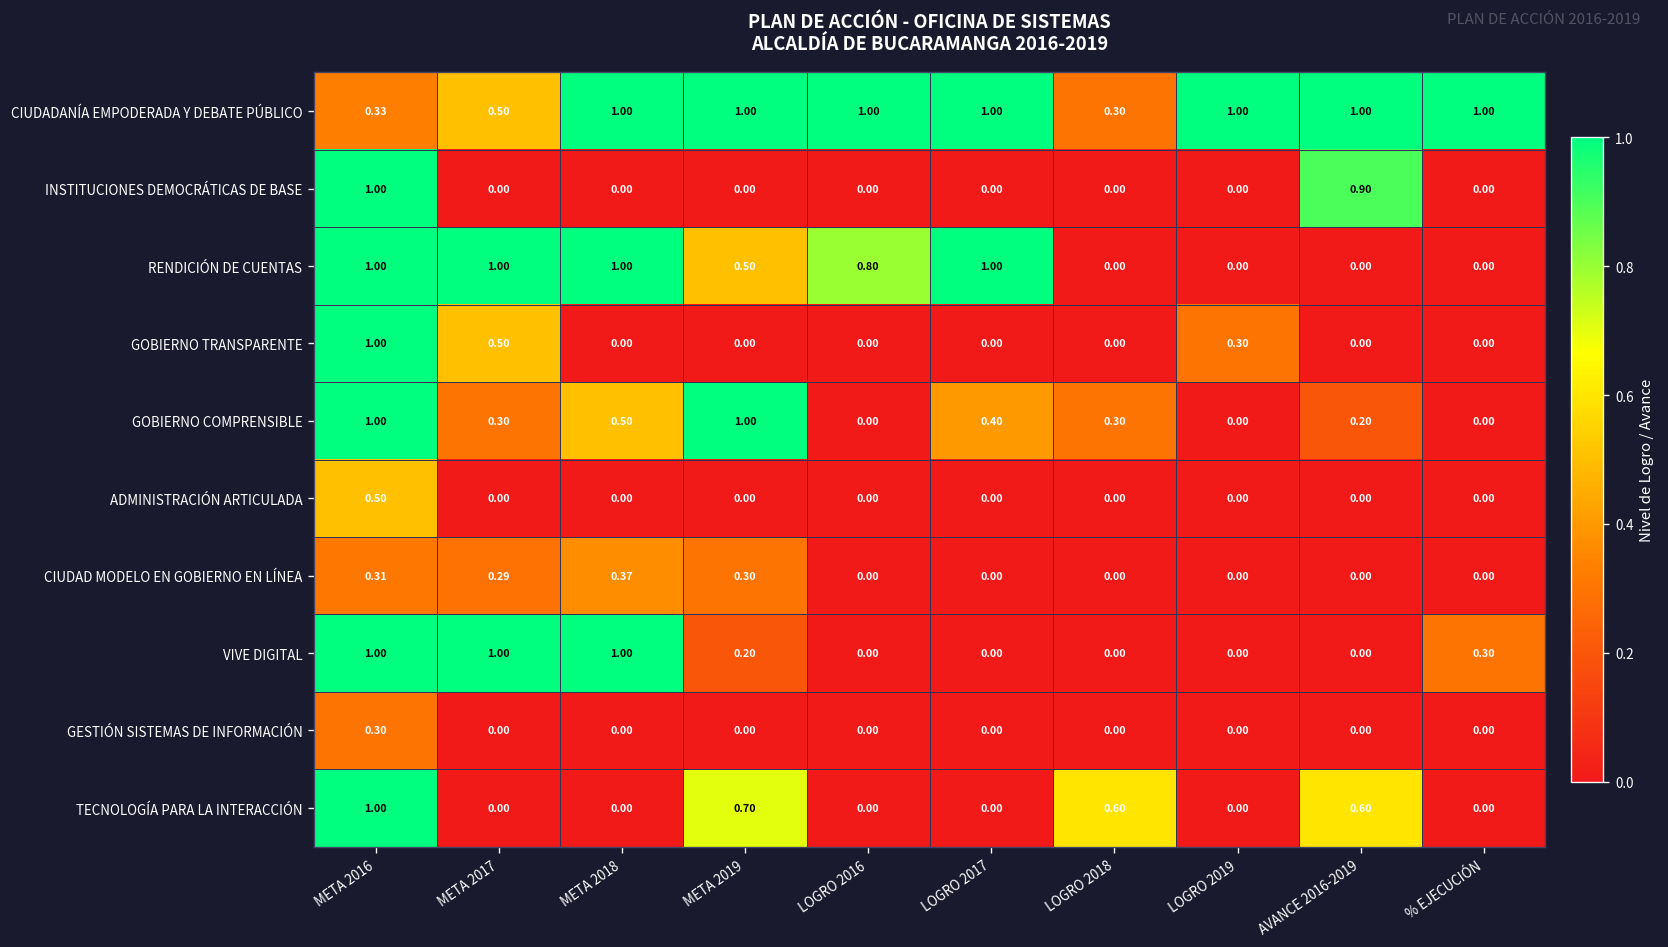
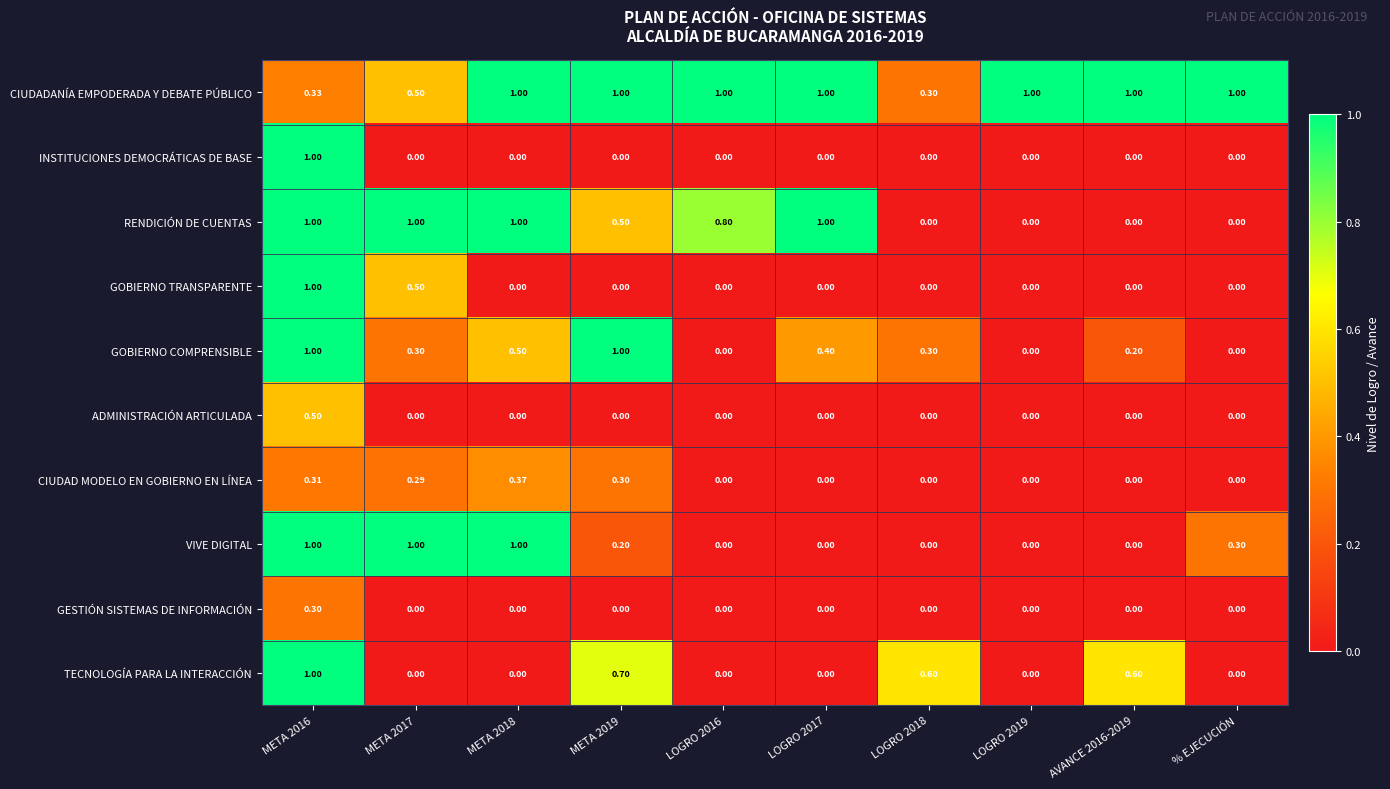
INSTITUCIONES DEMOCRÁTICAS DE BASE, AVANCE 2016-2019: 0.90 -> 0.00
GOBIERNO TRANSPARENTE, LOGRO 2019: 0.30 -> 0.00
